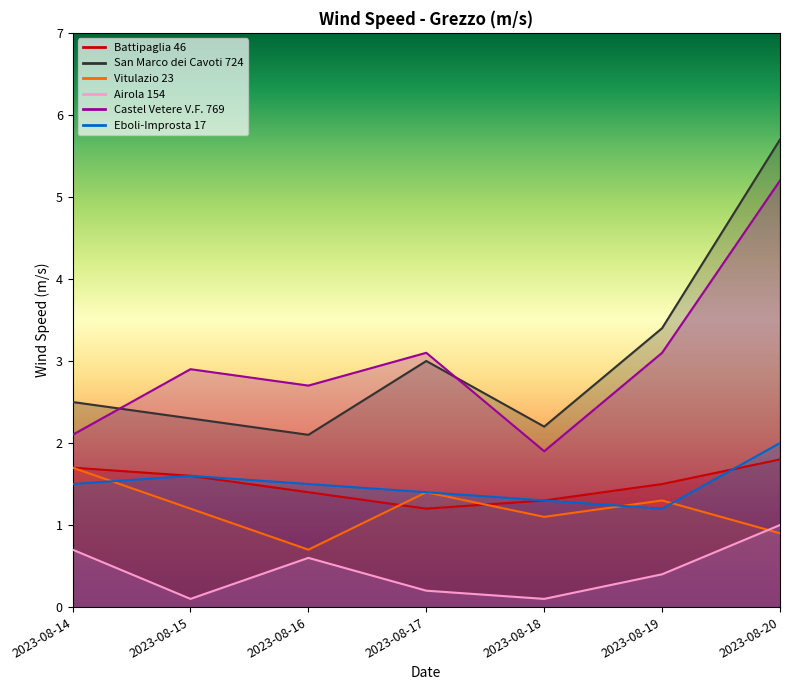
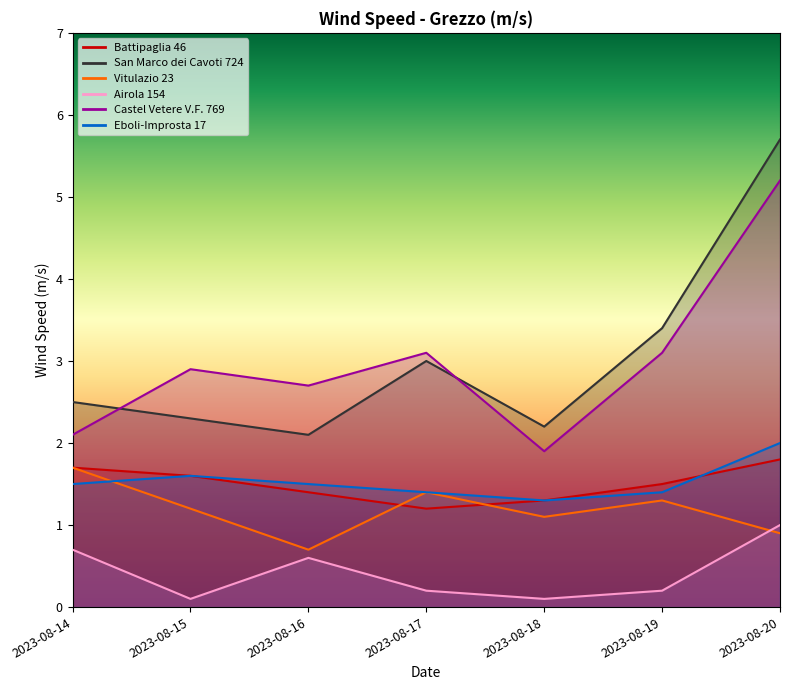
Airola 154, 2023-08-19: 0.4 -> 0.2
Eboli-Improsta 17, 2023-08-19: 1.2 -> 1.4
